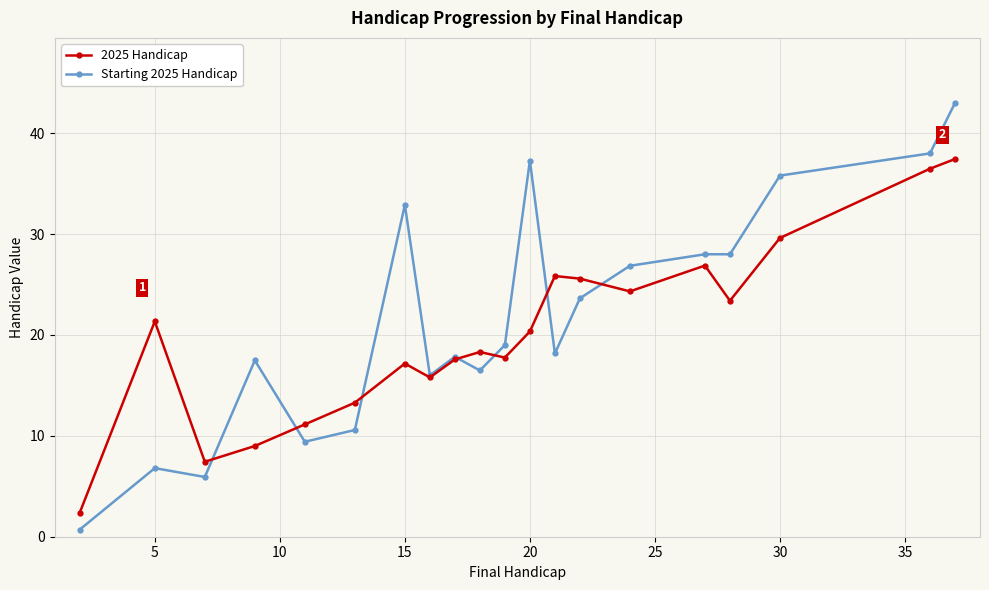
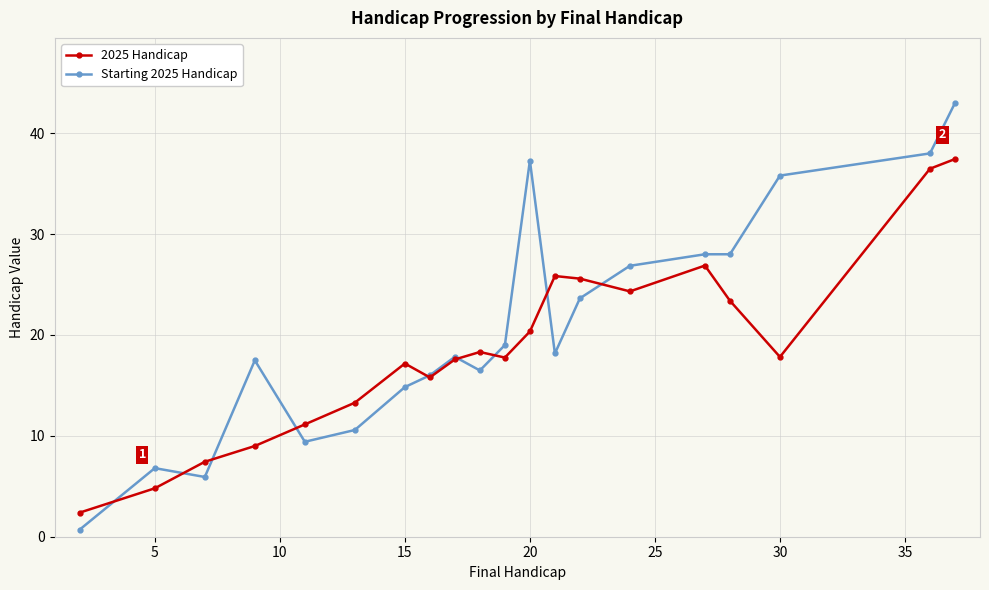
2025 Handicap, 5: 21.3 -> 4.8
Starting 2025 Handicap, 15: 32.9 -> 14.8
2025 Handicap, 30: 29.6 -> 17.8
